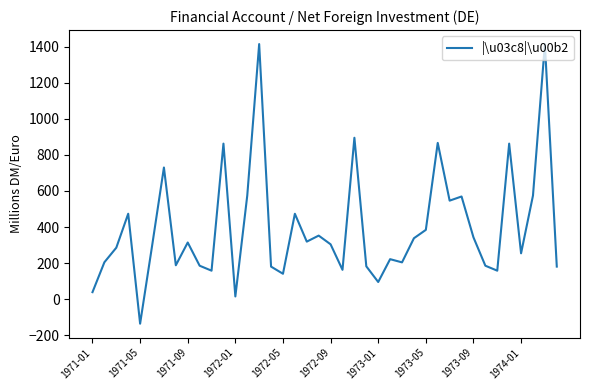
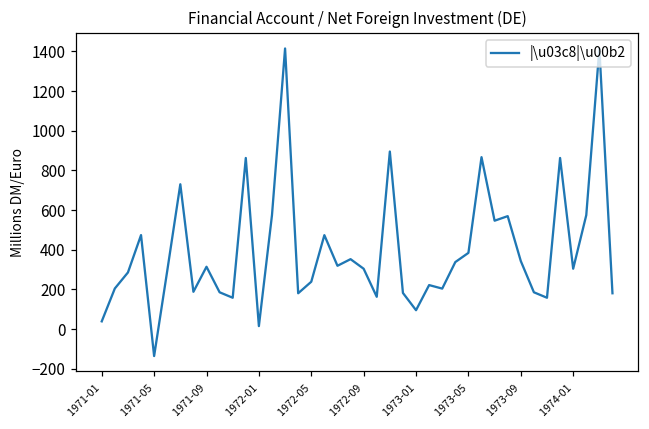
1972-05: 140 -> 240
1974-01: 250 -> 300
